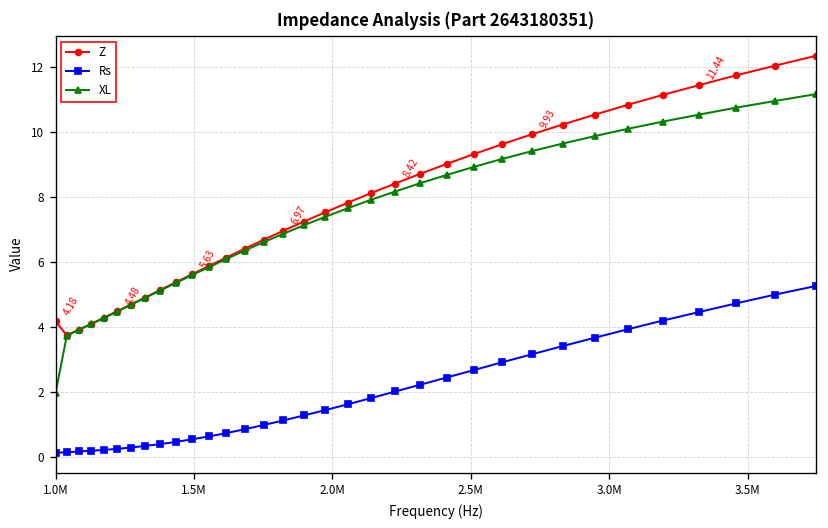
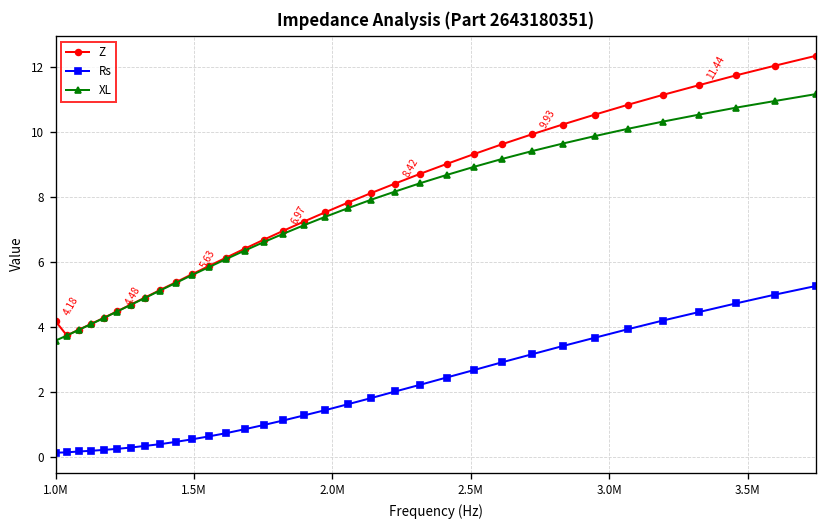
XL, 1.0M: 2.0 -> 3.6
